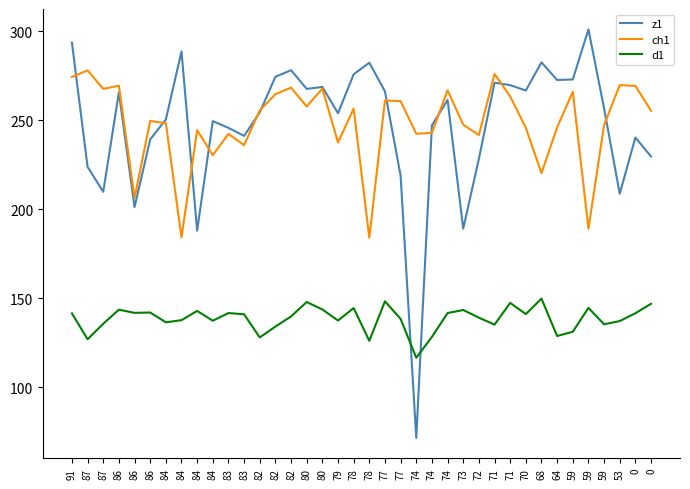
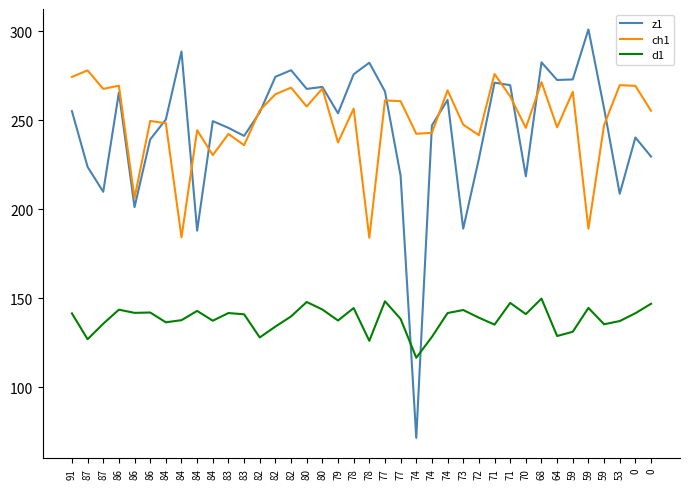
z1, 91: 294 -> 255
z1, 70: 267 -> 219
ch1, 68: 220 -> 271
